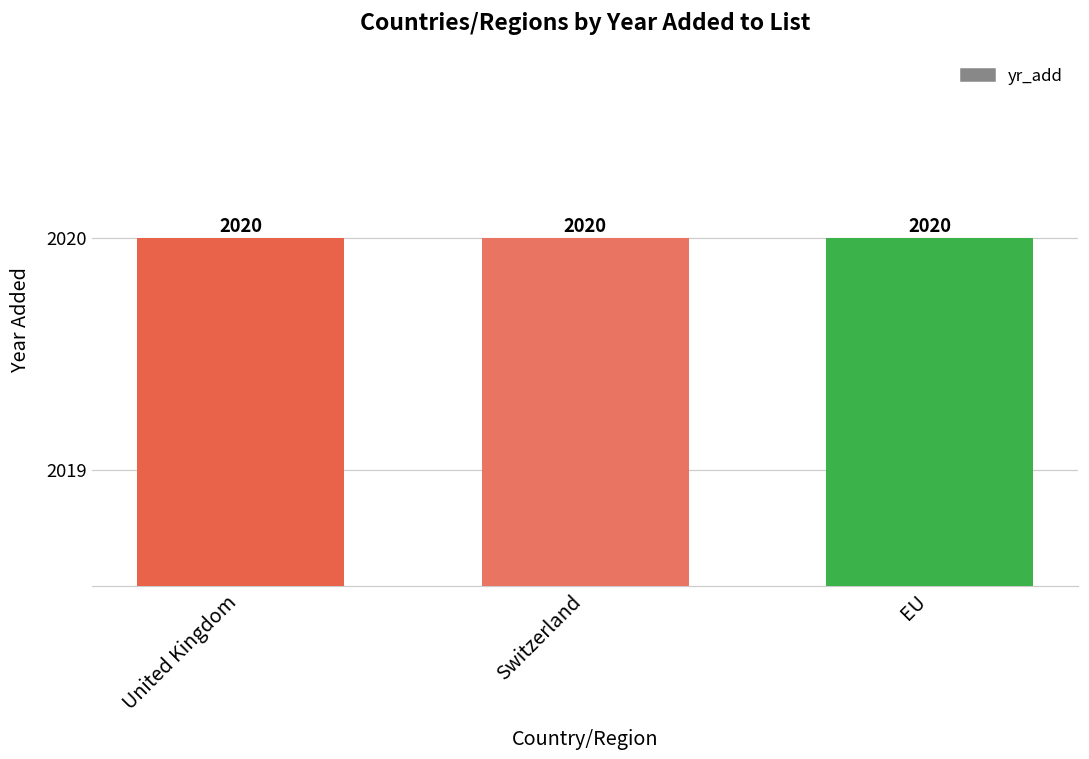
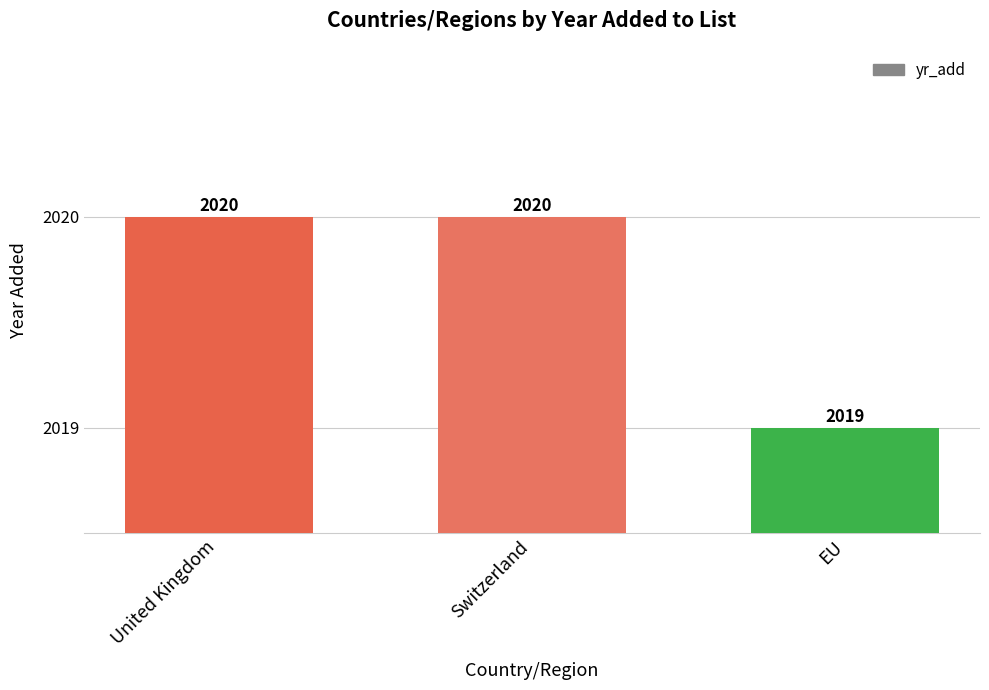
EU: 2020 -> 2019
